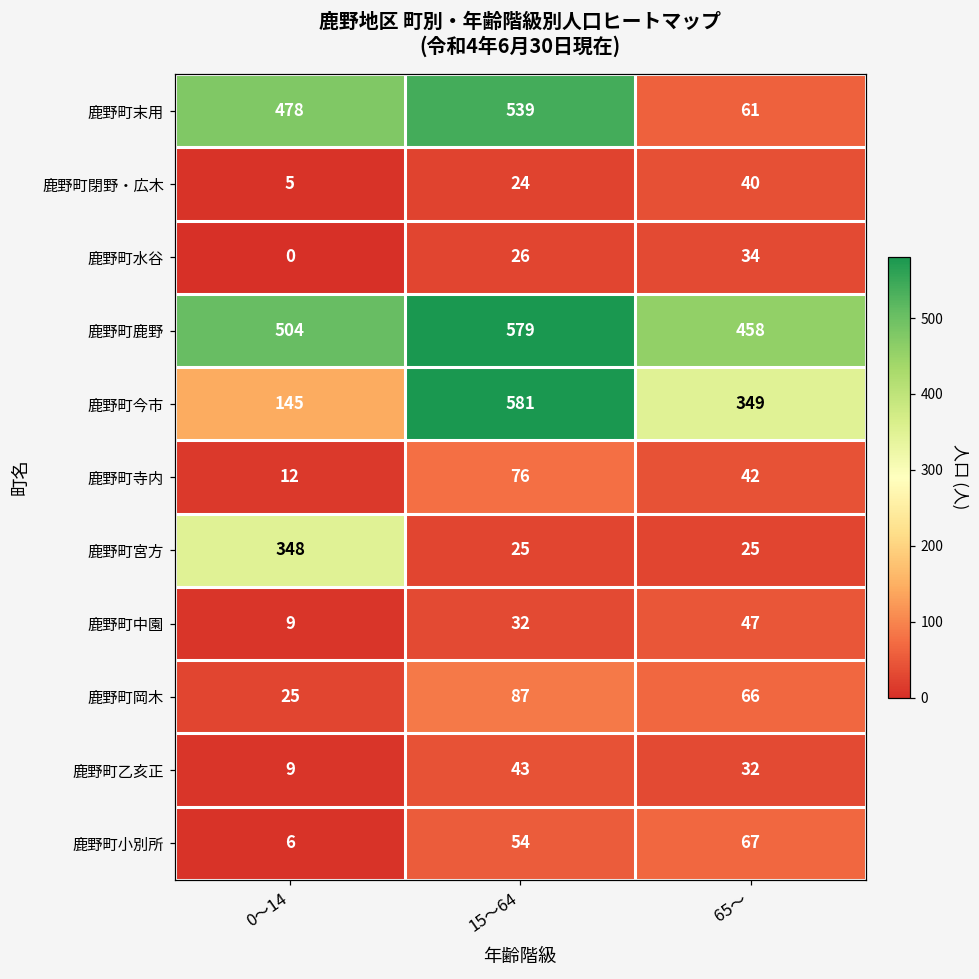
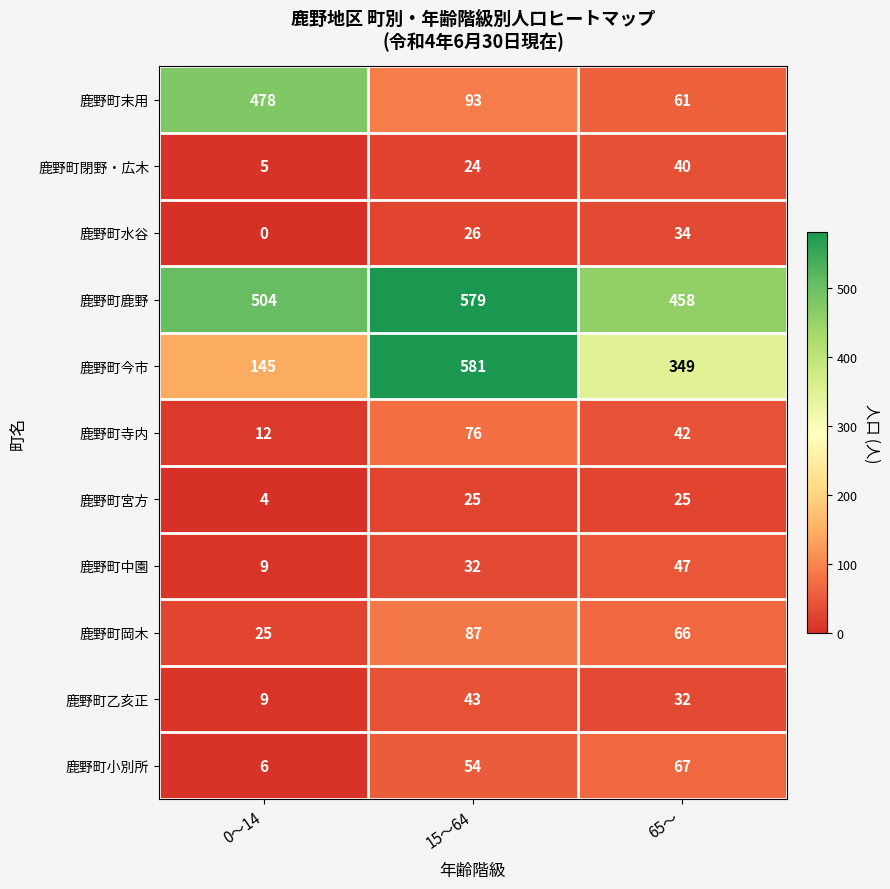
鹿野町末用, 15～64: 539 -> 93
鹿野町宮方, 0～14: 348 -> 4
